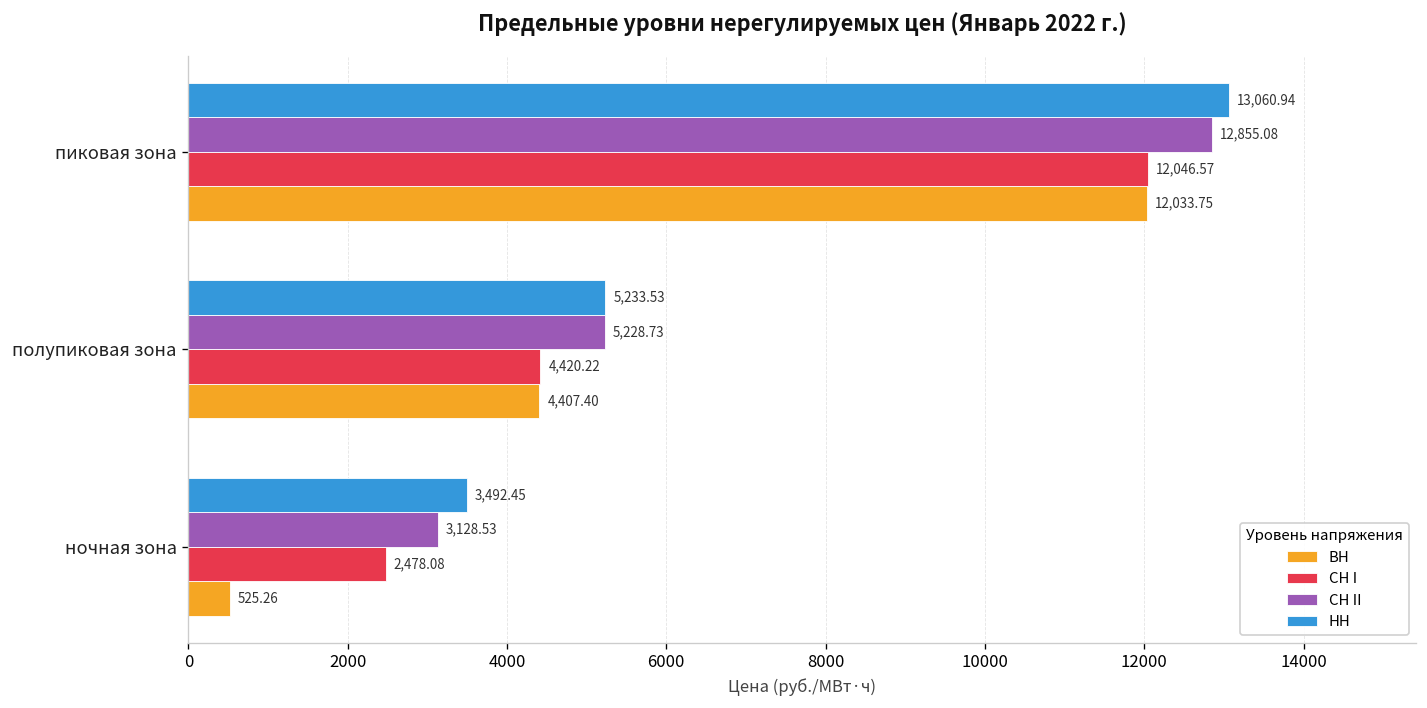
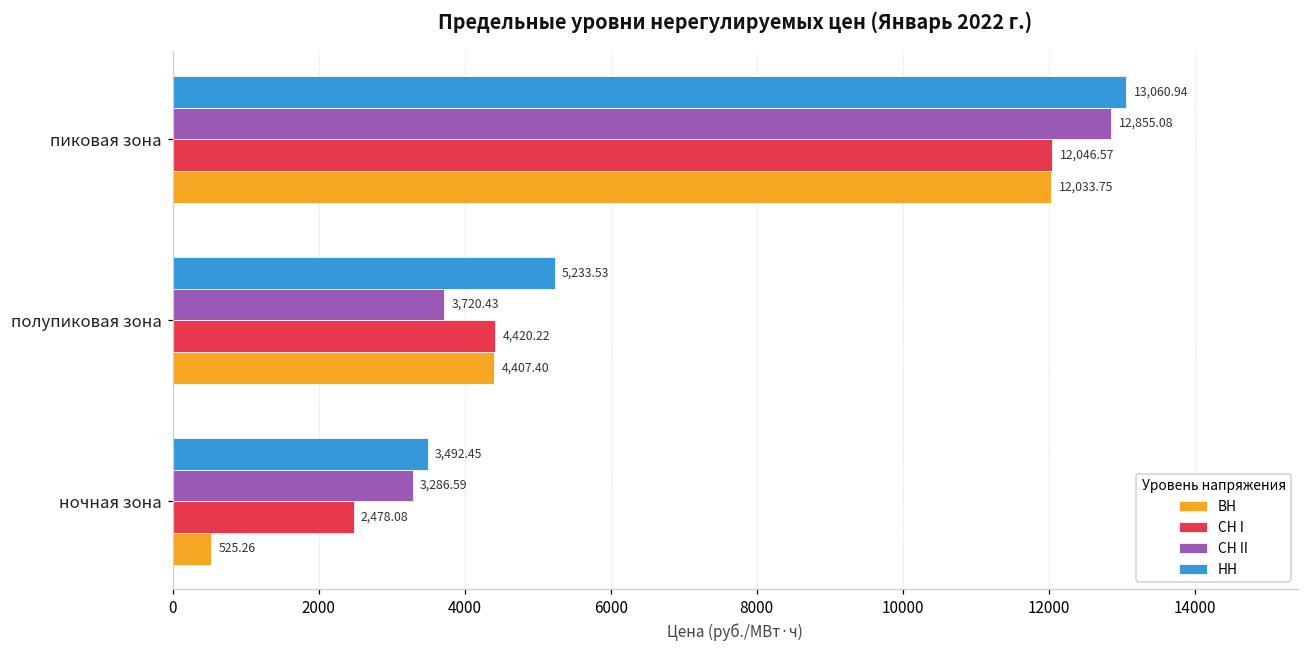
СН II, полупиковая зона: 5,228.73 -> 3,720.43
СН II, ночная зона: 3,128.53 -> 3,286.59
